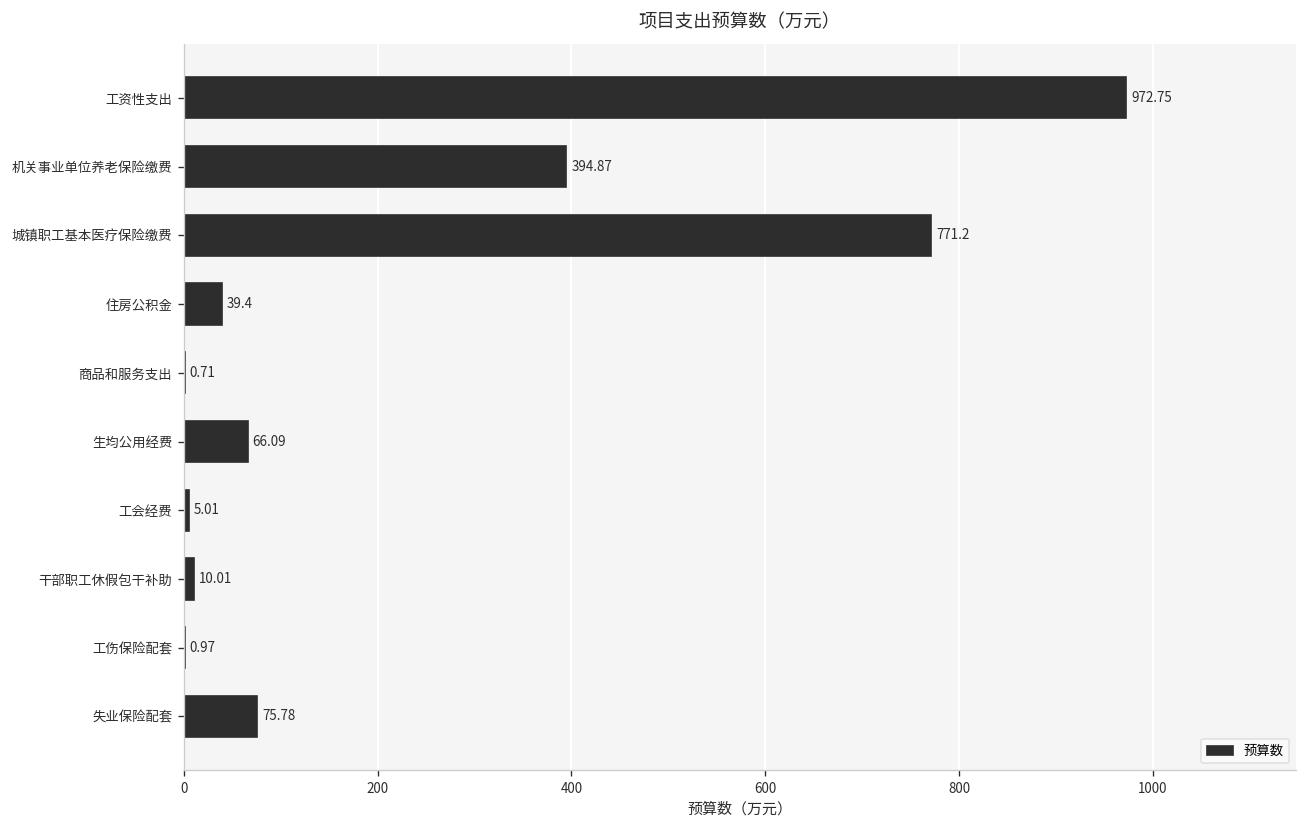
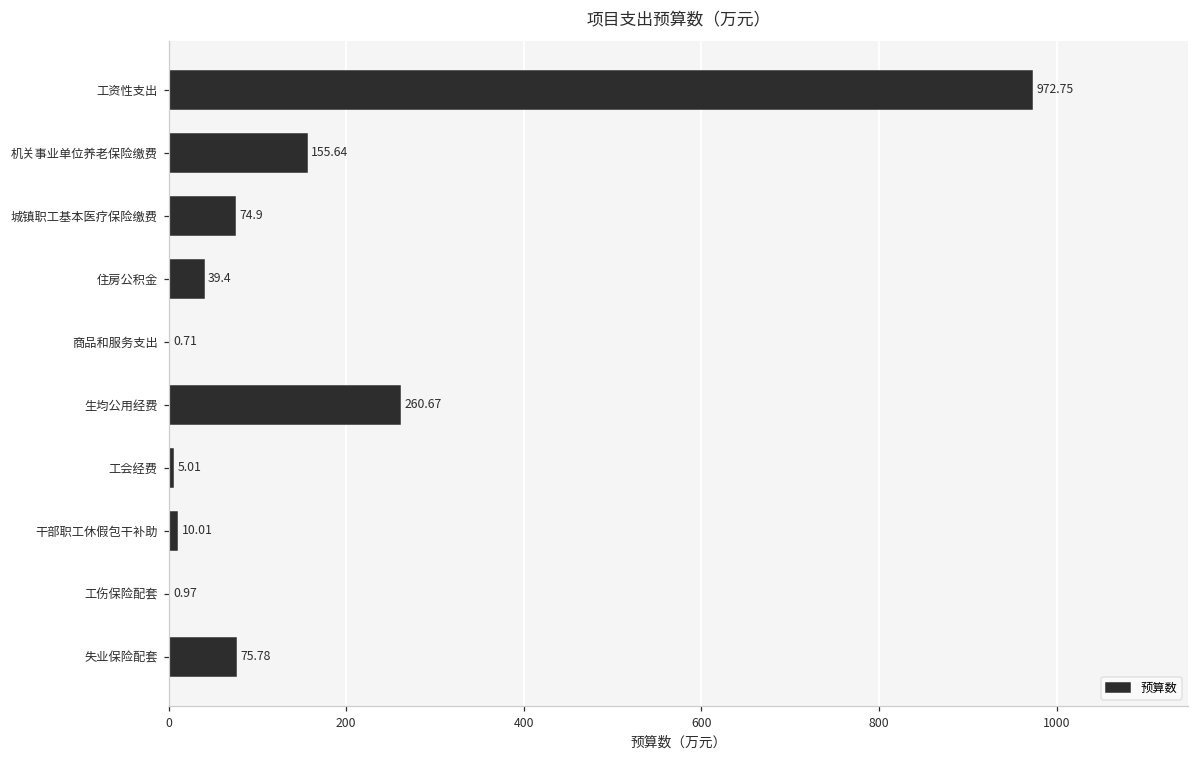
机关事业单位养老保险缴费: 394.87 -> 155.64
城镇职工基本医疗保险缴费: 771.2 -> 74.9
生均公用经费: 66.09 -> 260.67
